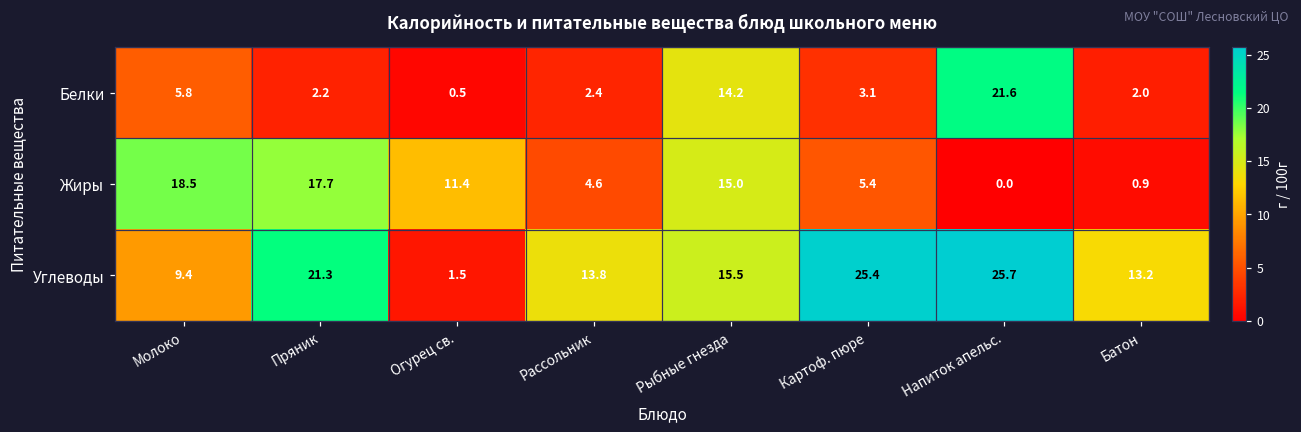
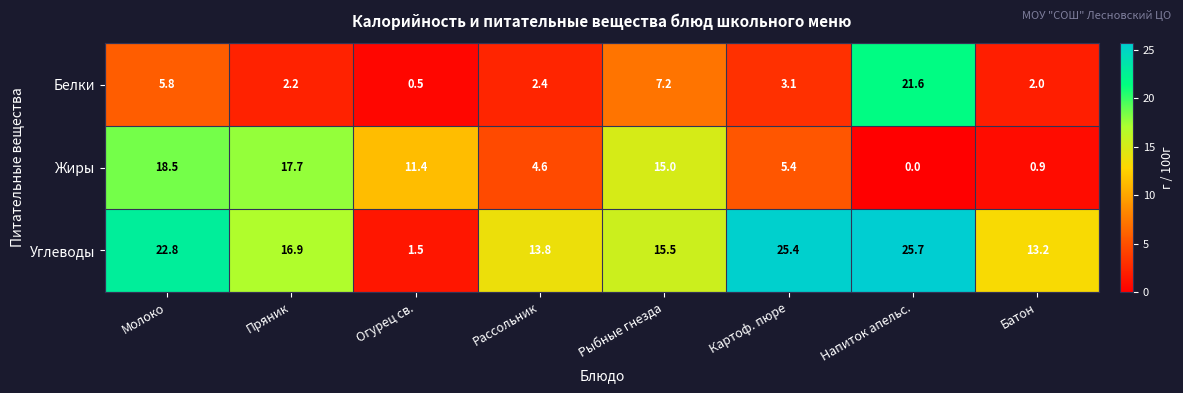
Белки, Рыбные гнезда: 14.2 -> 7.2
Углеводы, Молоко: 9.4 -> 22.8
Углеводы, Пряник: 21.3 -> 16.9
